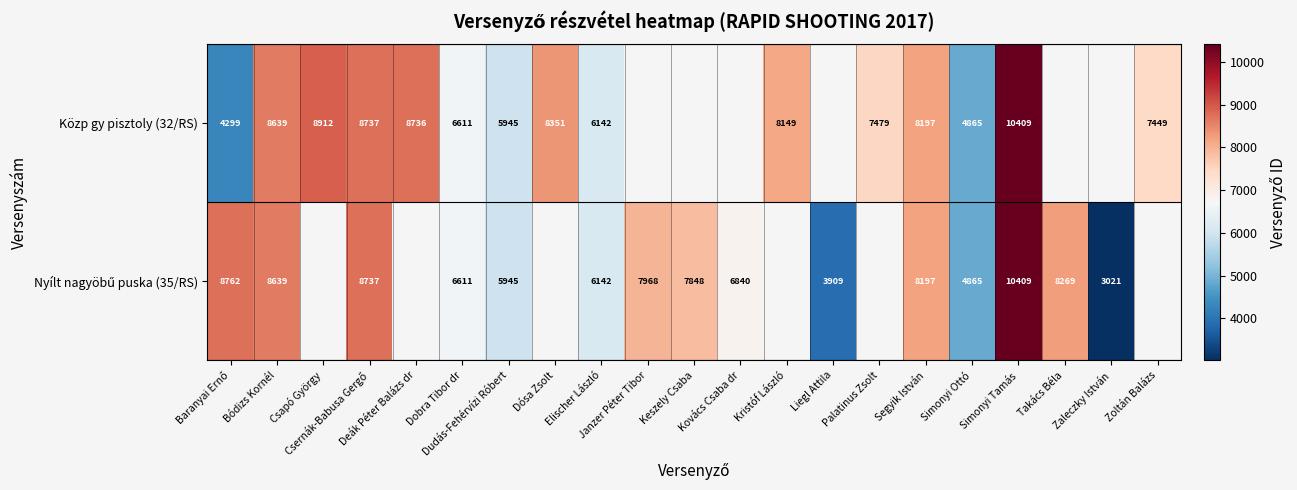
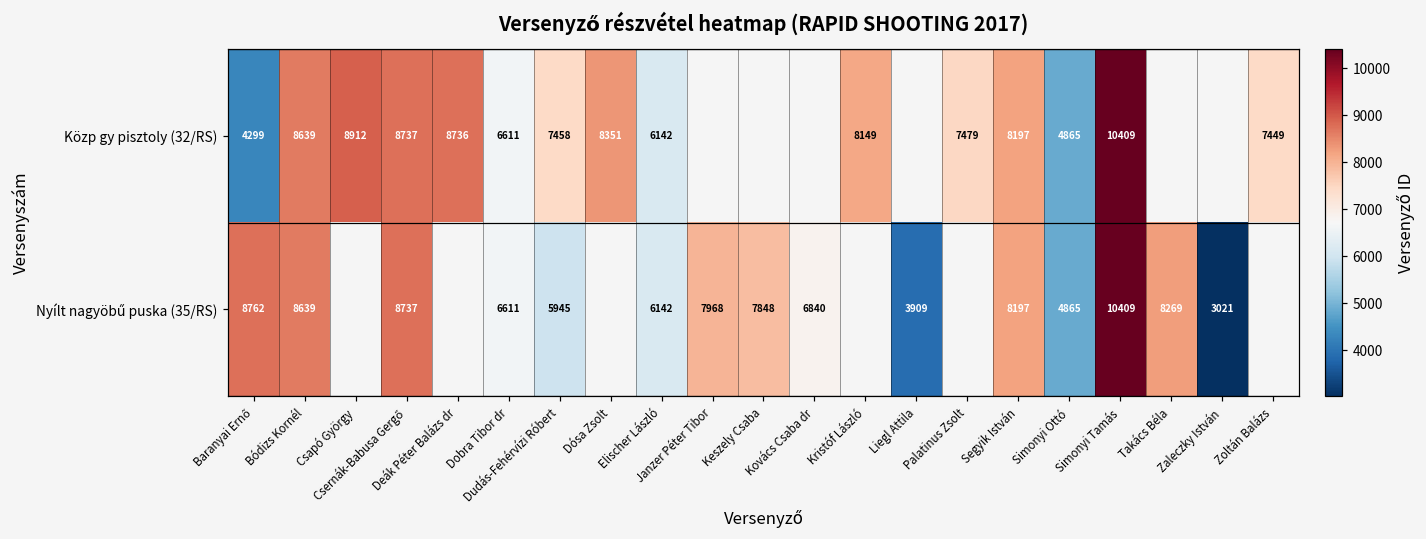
Közp gy pisztoly (32/RS), Dudás-Fehérvízi Róbert: 5945 -> 7458
